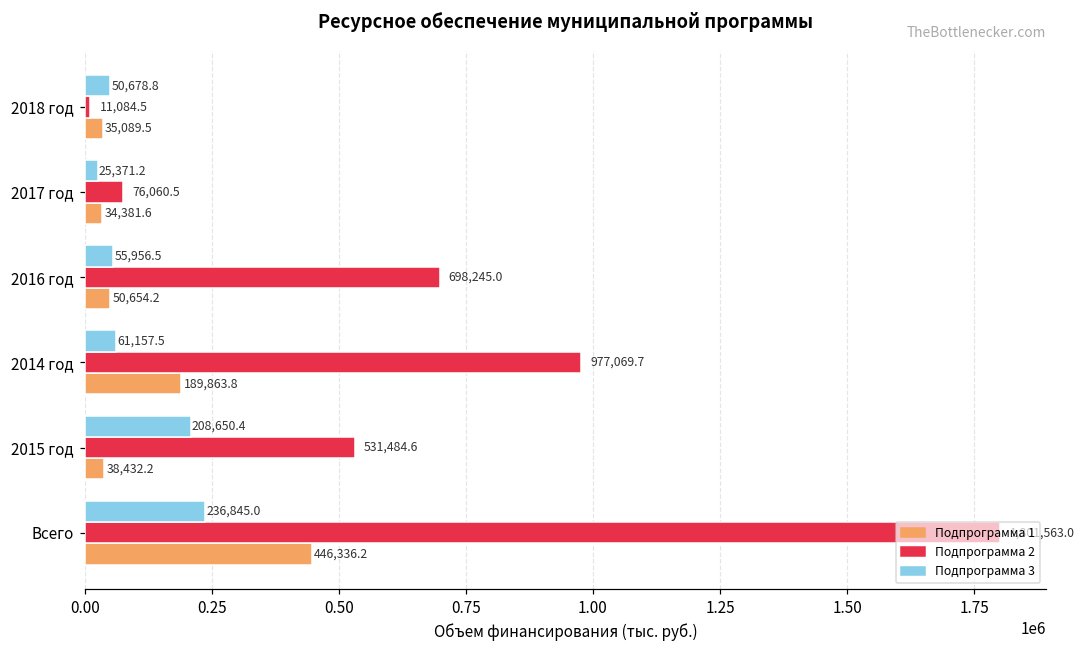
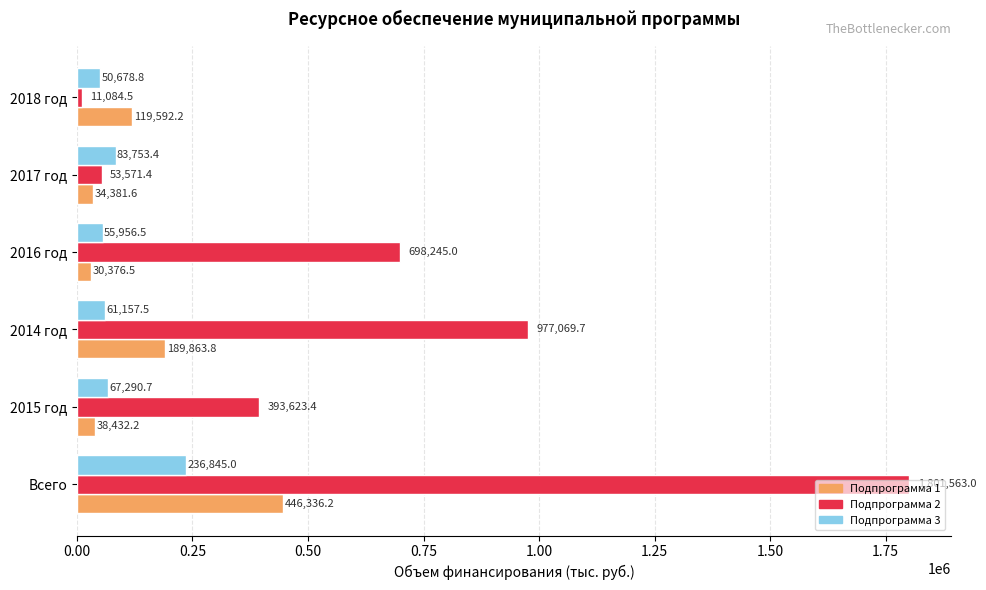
Подпрограмма 1, 2018 год: 35,089.5 -> 119,592.2
Подпрограмма 3, 2017 год: 25,371.2 -> 83,753.4
Подпрограмма 2, 2017 год: 76,060.5 -> 53,571.4
Подпрограмма 1, 2016 год: 50,654.2 -> 30,376.5
Подпрограмма 3, 2015 год: 208,650.4 -> 67,290.7
Подпрограмма 2, 2015 год: 531,484.6 -> 393,623.4
